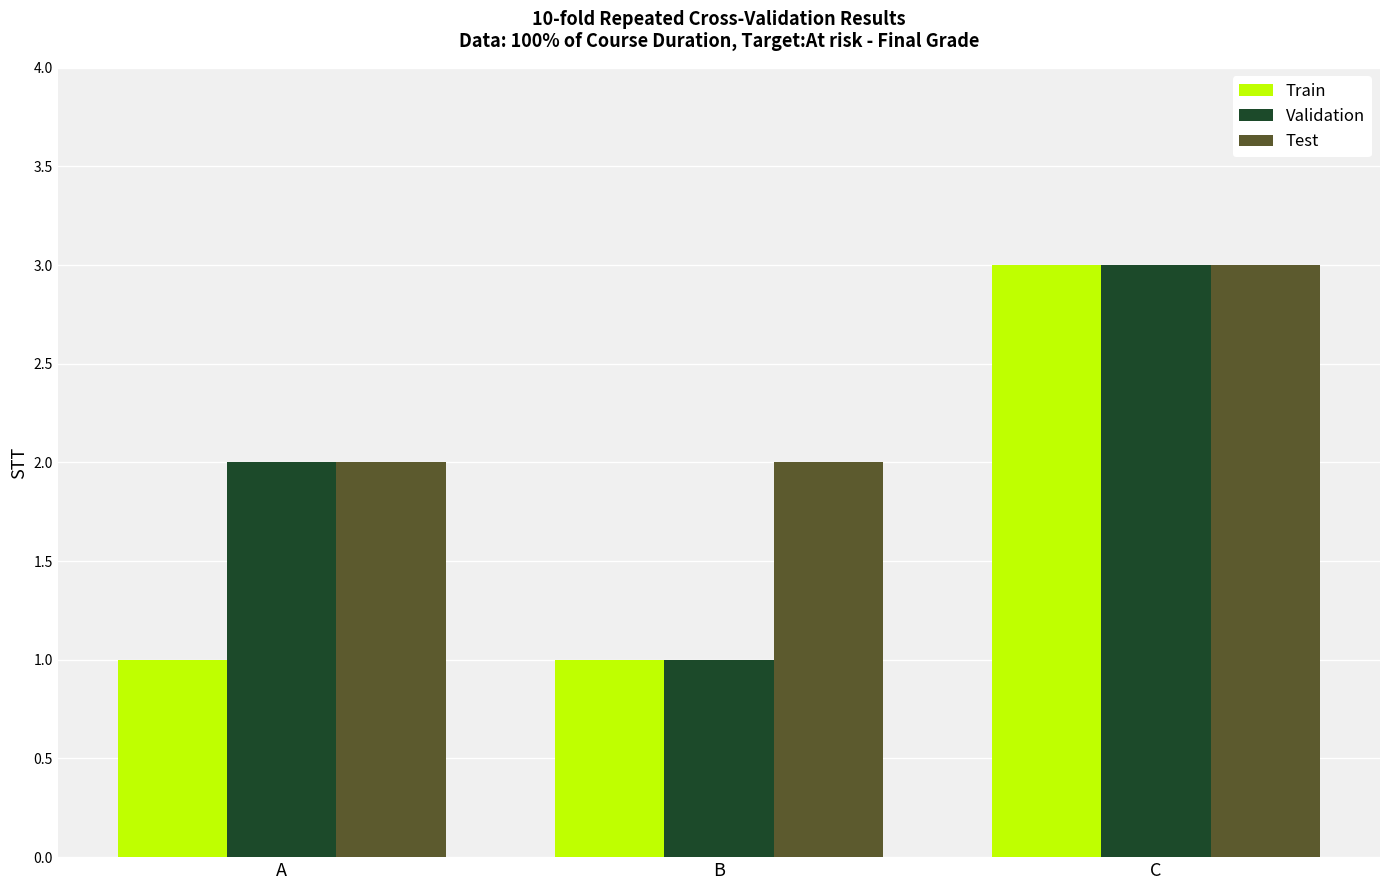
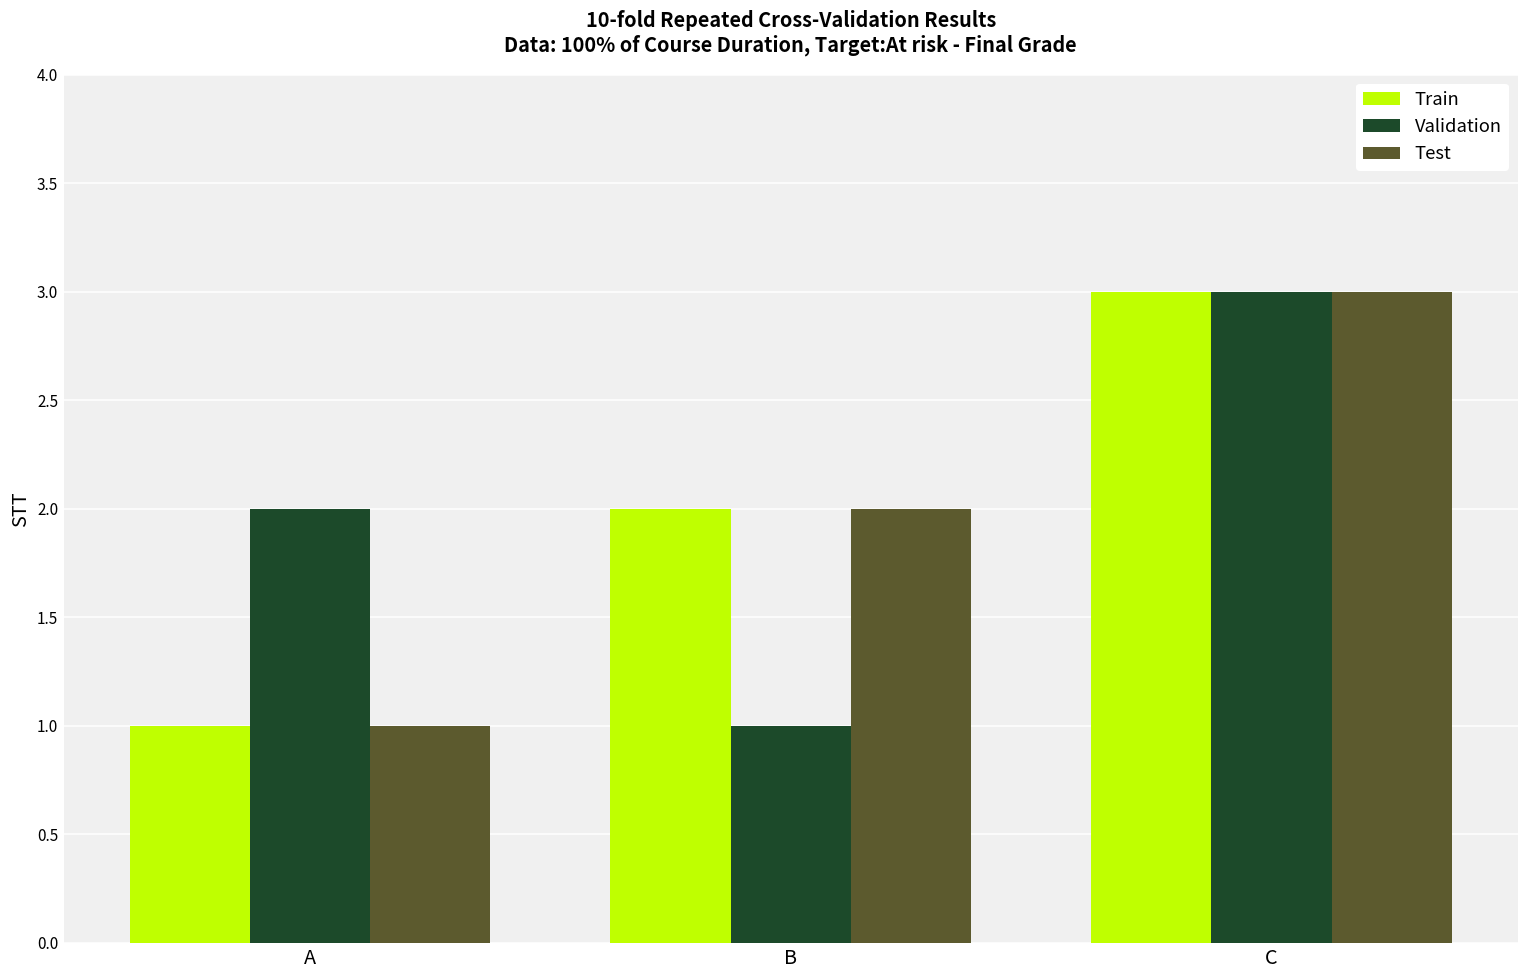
Test, A: 2 -> 1
Train, B: 1 -> 2
